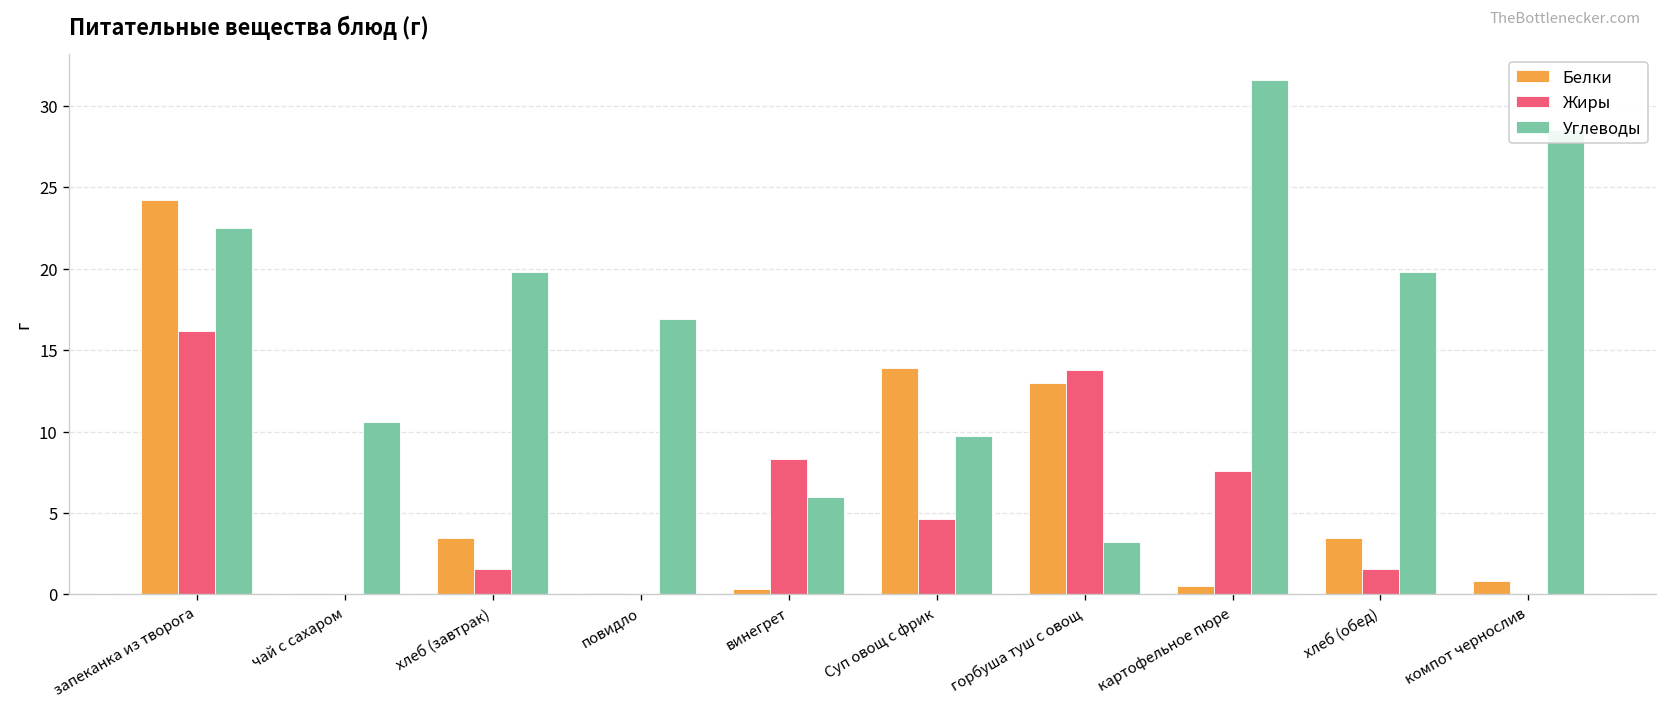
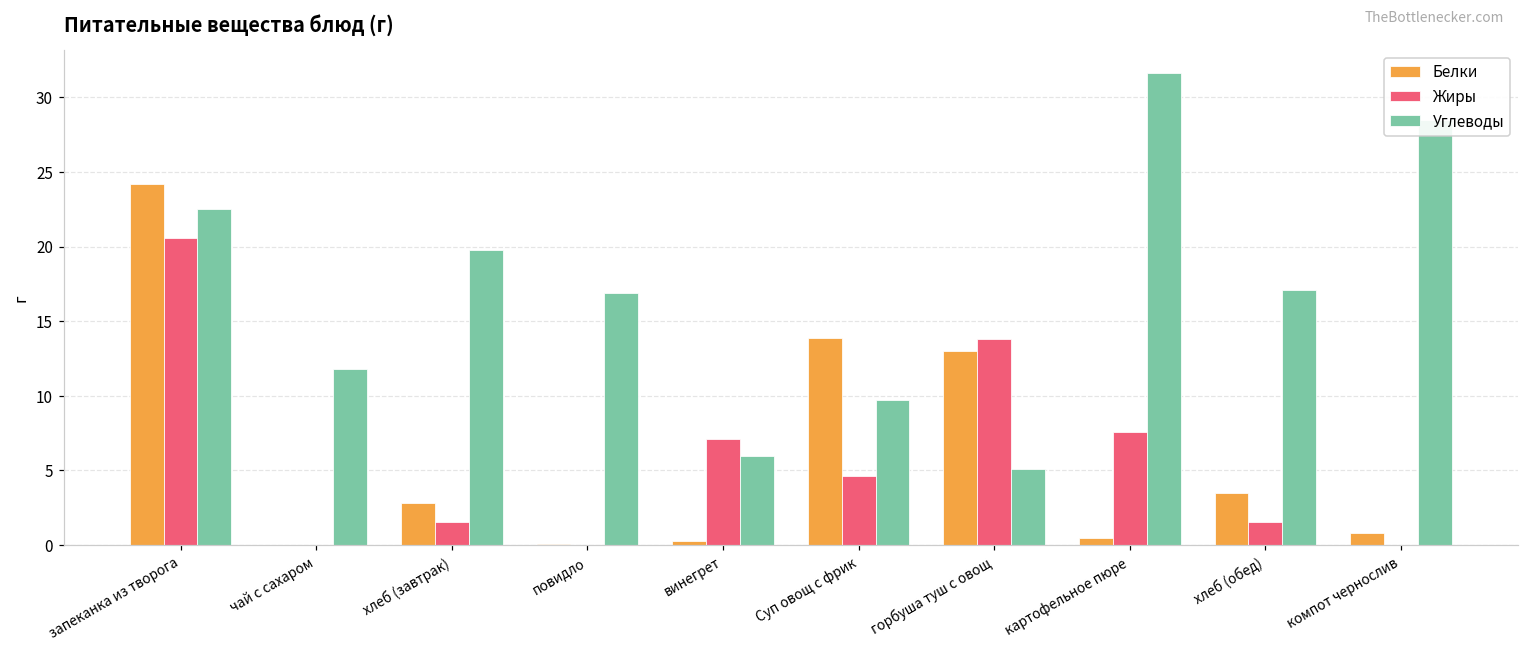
Жиры, запеканка из творога: 16.2 -> 20.6
Углеводы, чай с сахаром: 10.6 -> 11.8
Белки, хлеб (завтрак): 3.5 -> 2.8
Жиры, винегрет: 8.3 -> 7.1
Углеводы, горбуша туш с овощ: 3.2 -> 5.1
Углеводы, хлеб (обед): 19.8 -> 17.1
